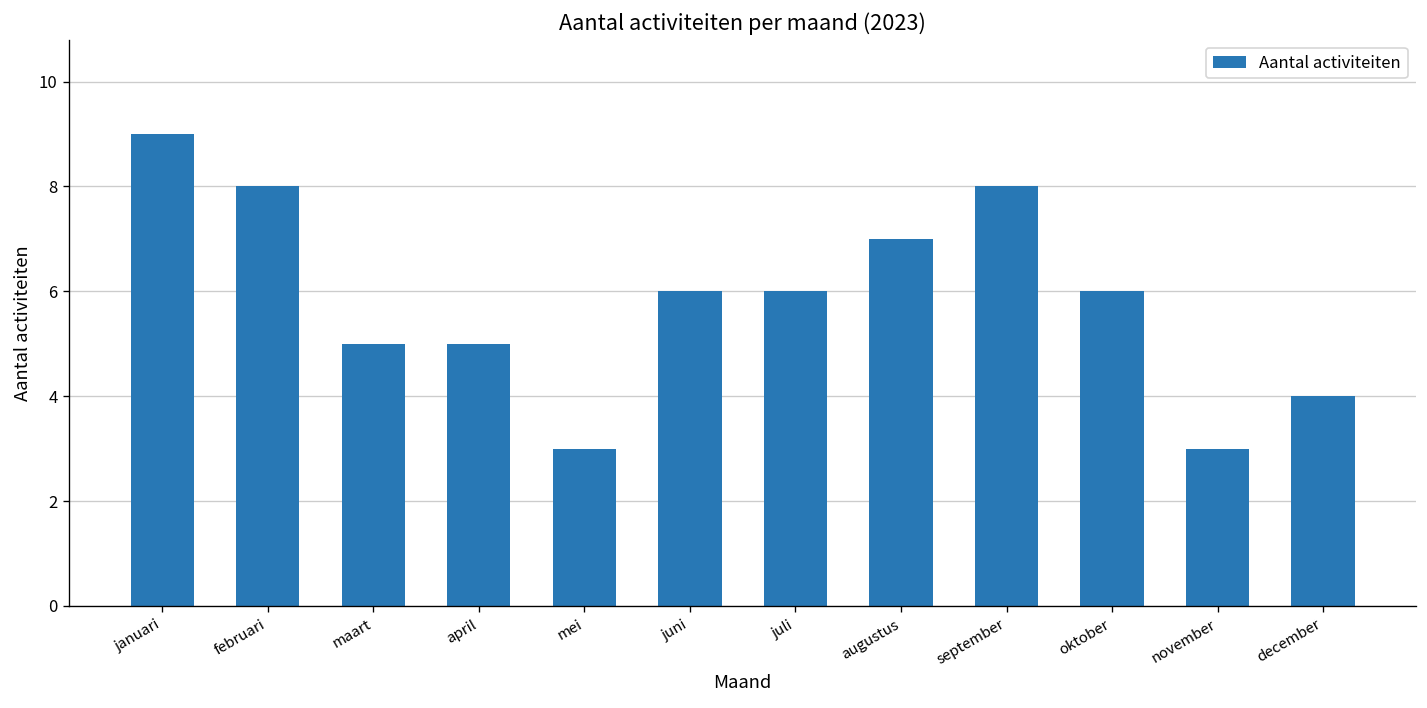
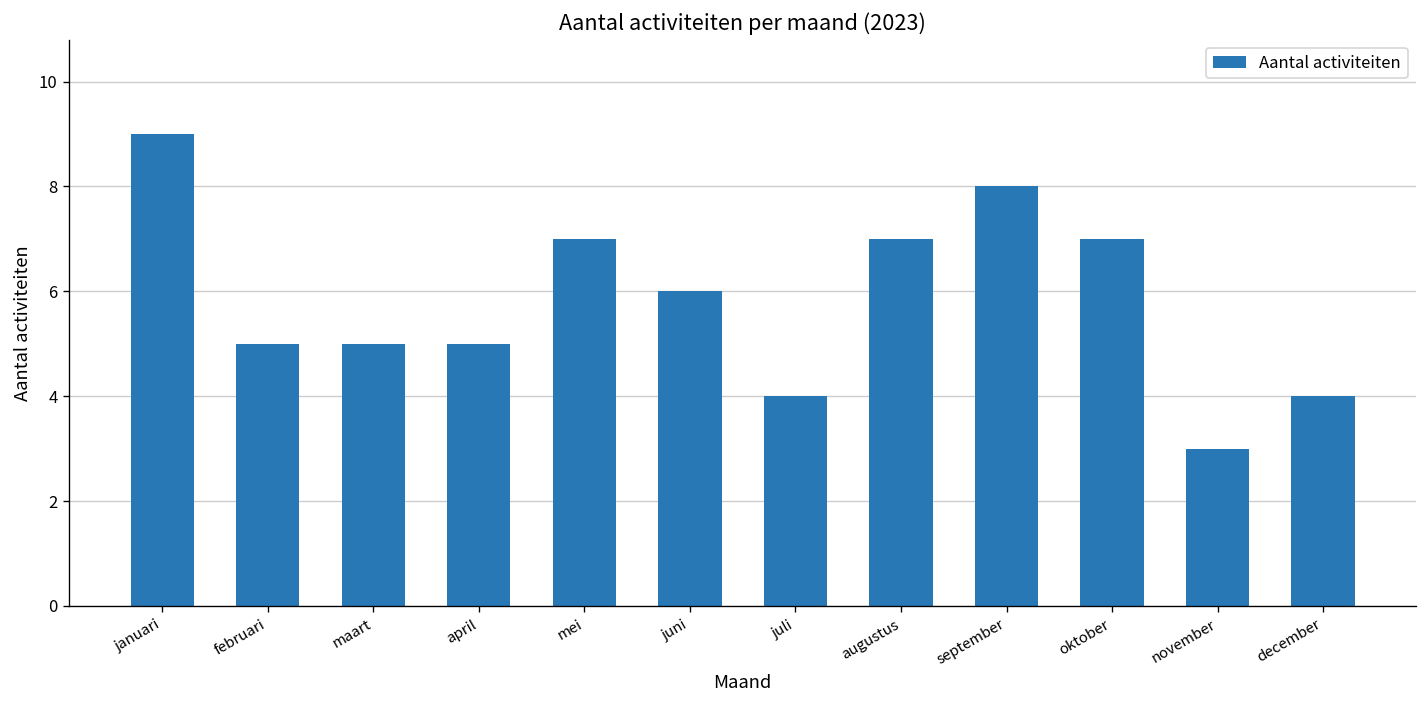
februari: 8 -> 5
mei: 3 -> 7
juli: 6 -> 4
oktober: 6 -> 7
